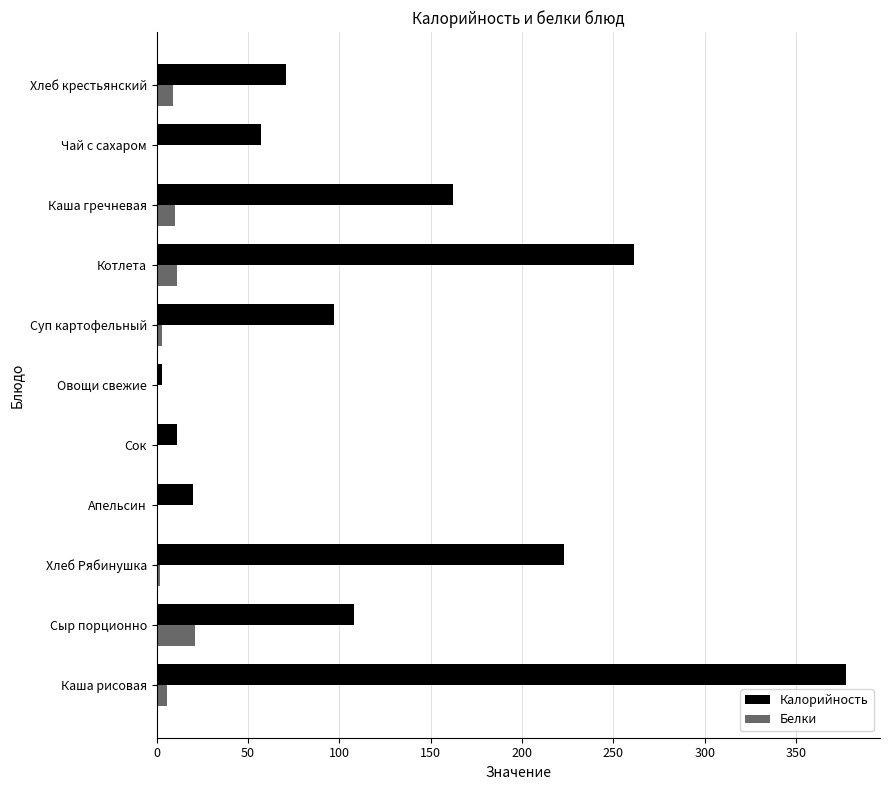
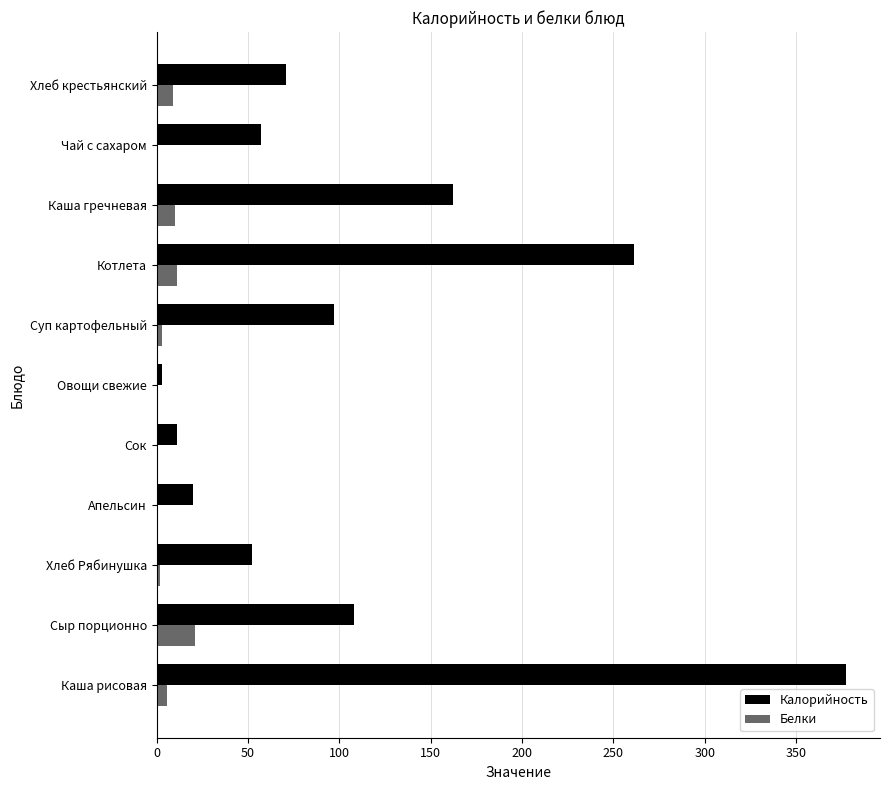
Калорийность, Хлеб Рябинушка: 223 -> 52
